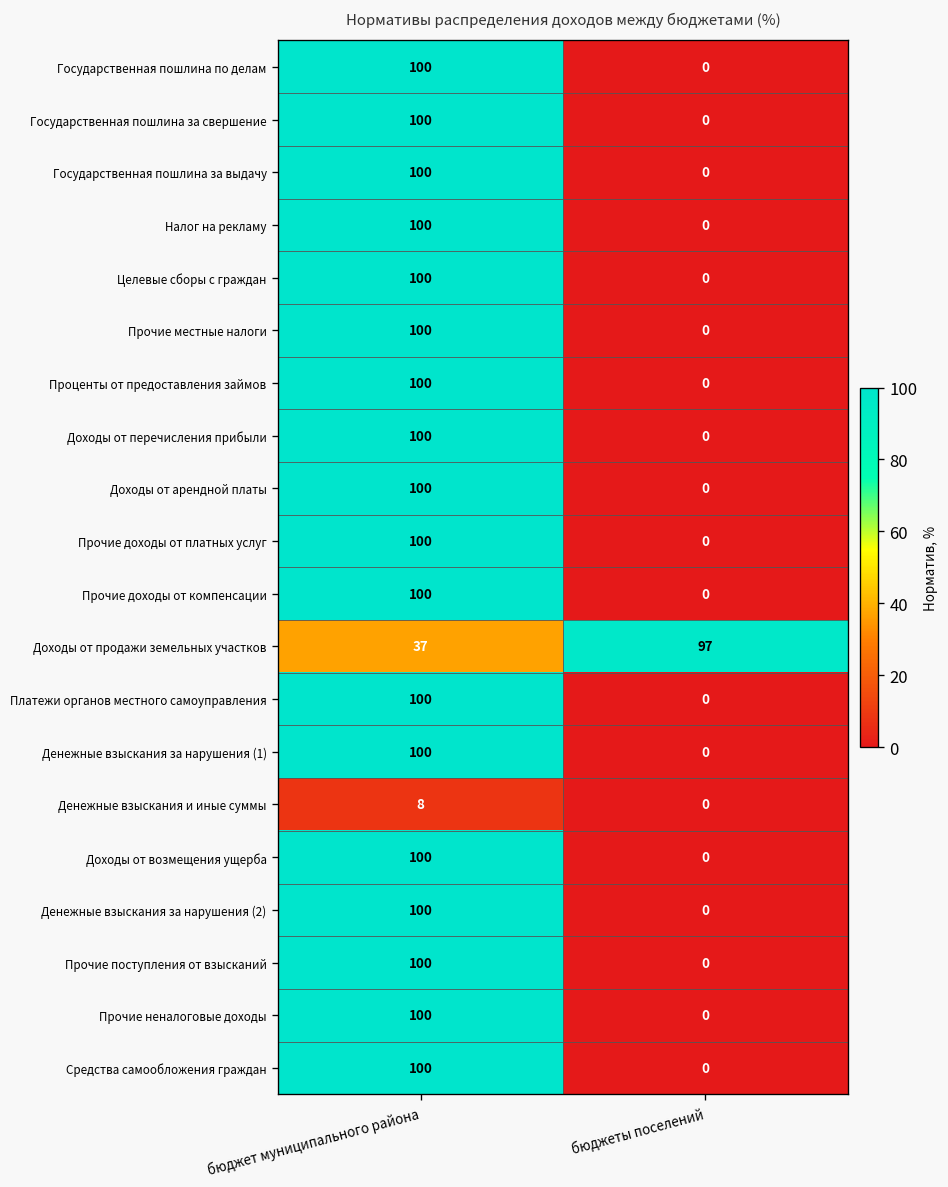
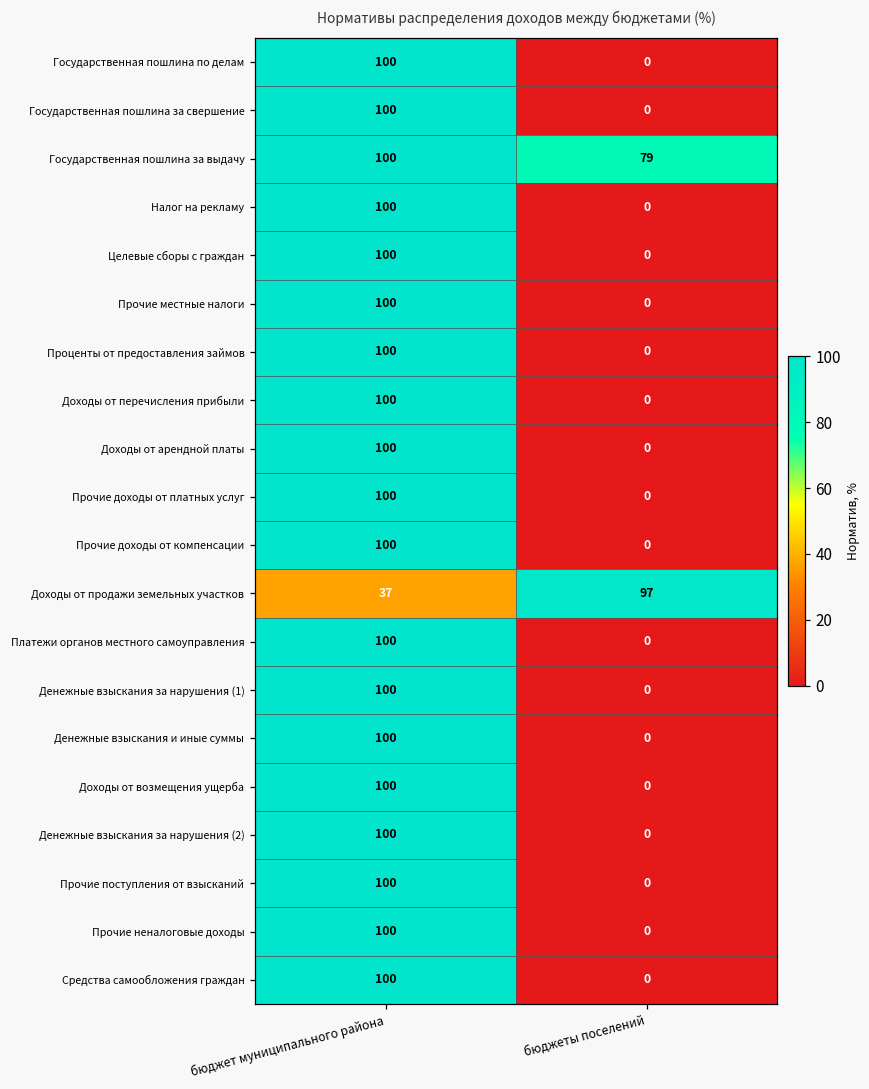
Государственная пошлина за выдачу, бюджеты поселений: 0 -> 79
Денежные взыскания и иные суммы, бюджет муниципального района: 8 -> 100
